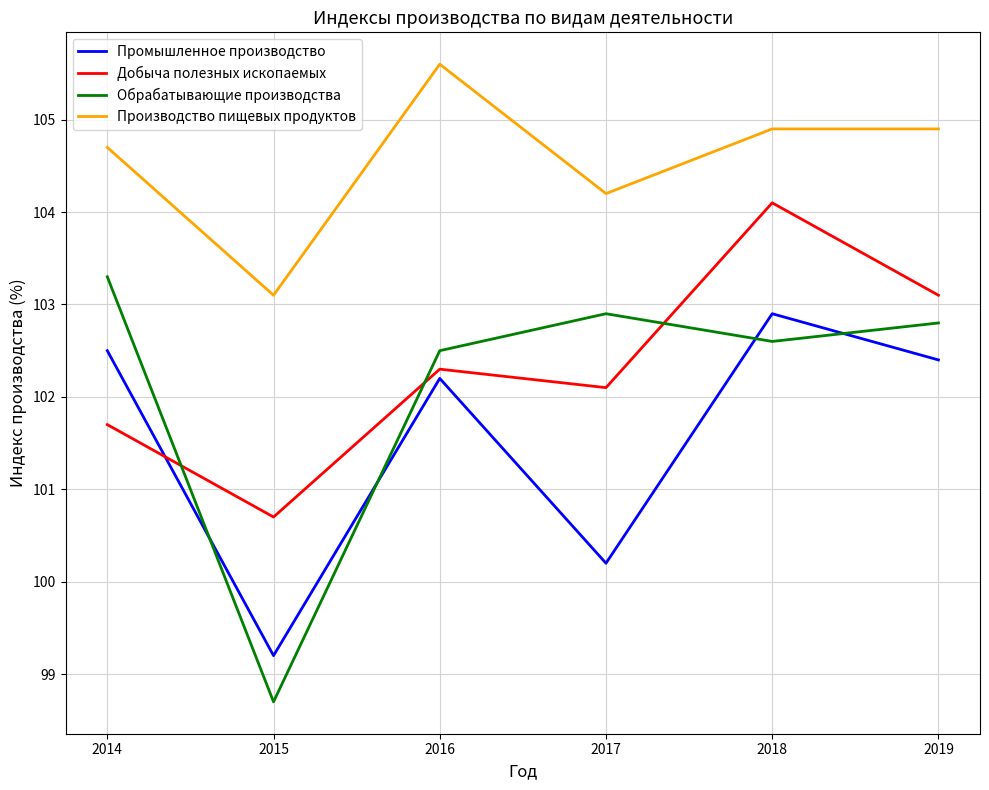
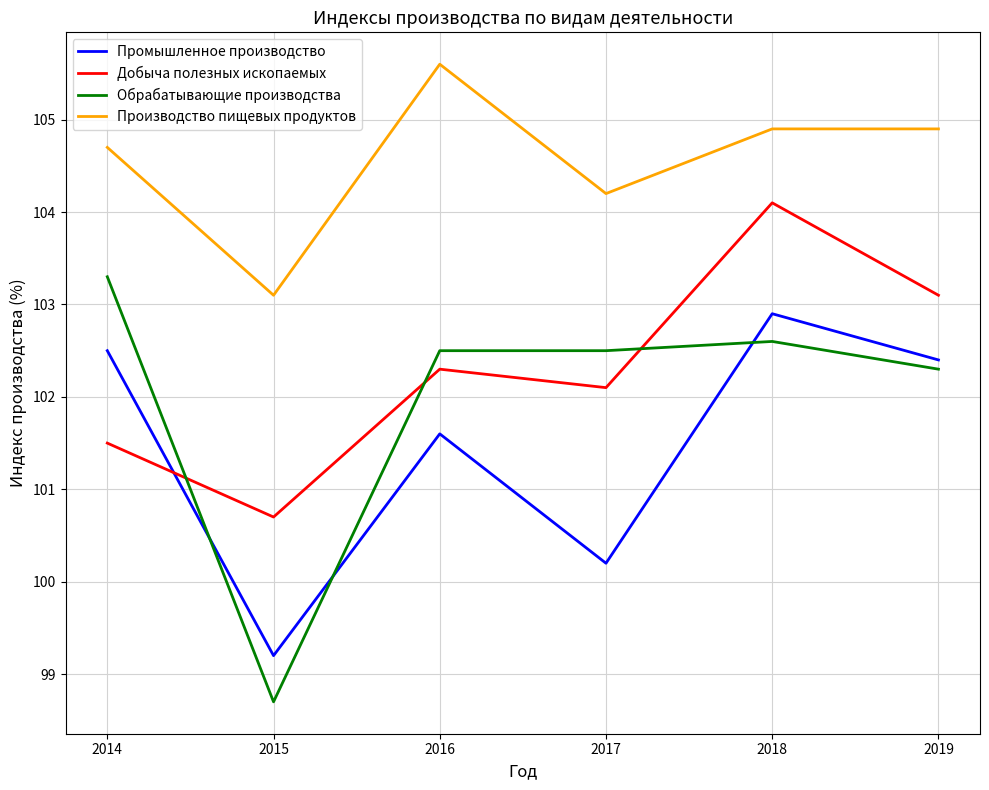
Добыча полезных ископаемых, 2014: 101.7 -> 101.5
Промышленное производство, 2016: 102.2 -> 101.6
Обрабатывающие производства, 2017: 102.9 -> 102.5
Обрабатывающие производства, 2019: 102.8 -> 102.3
